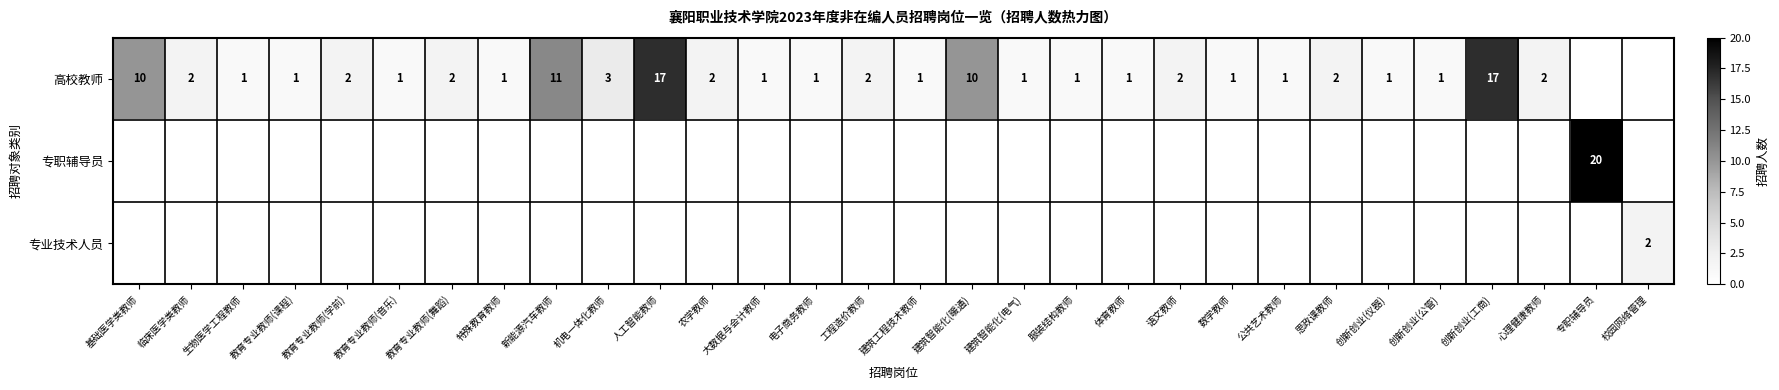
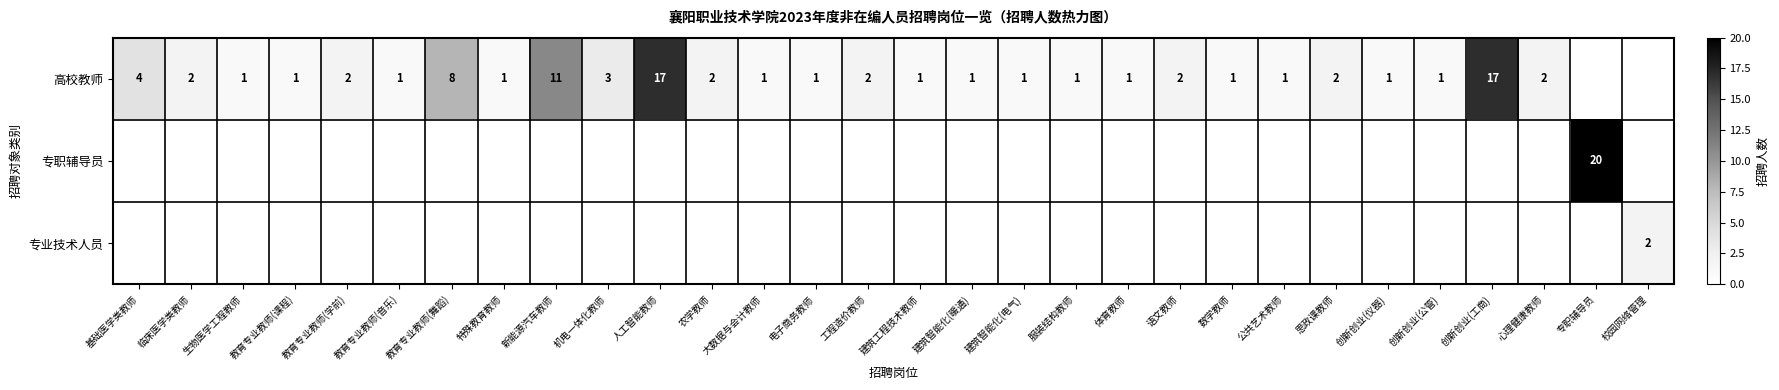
高校教师, 基础医学类教师: 10 -> 4
高校教师, 教育专业教师(舞蹈): 2 -> 8
高校教师, 建筑智能化(暖通): 10 -> 1
